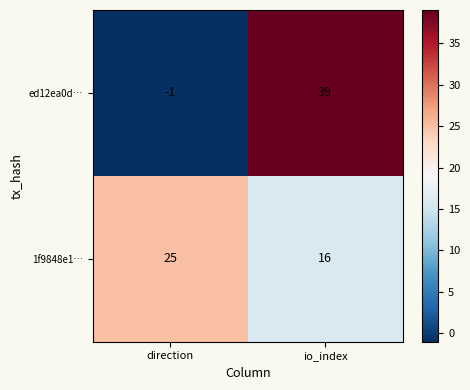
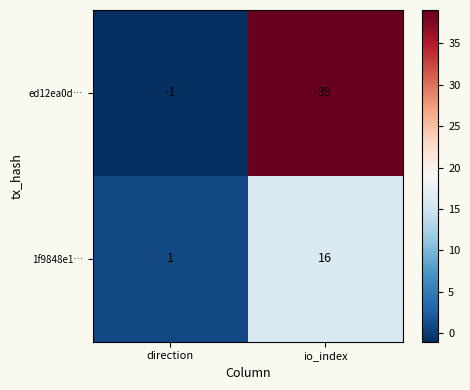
1f9848e1…, direction: 25 -> 1
